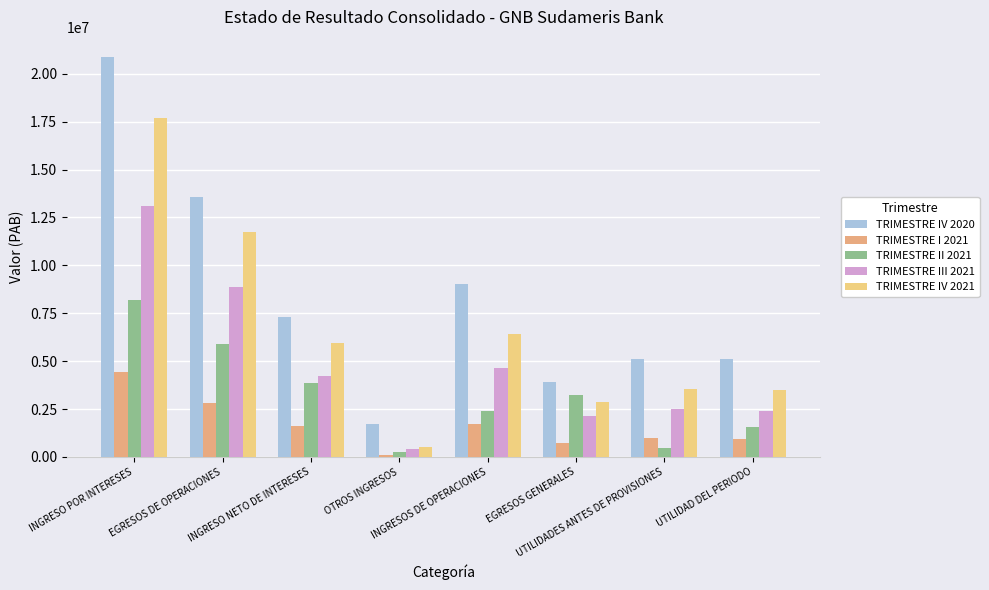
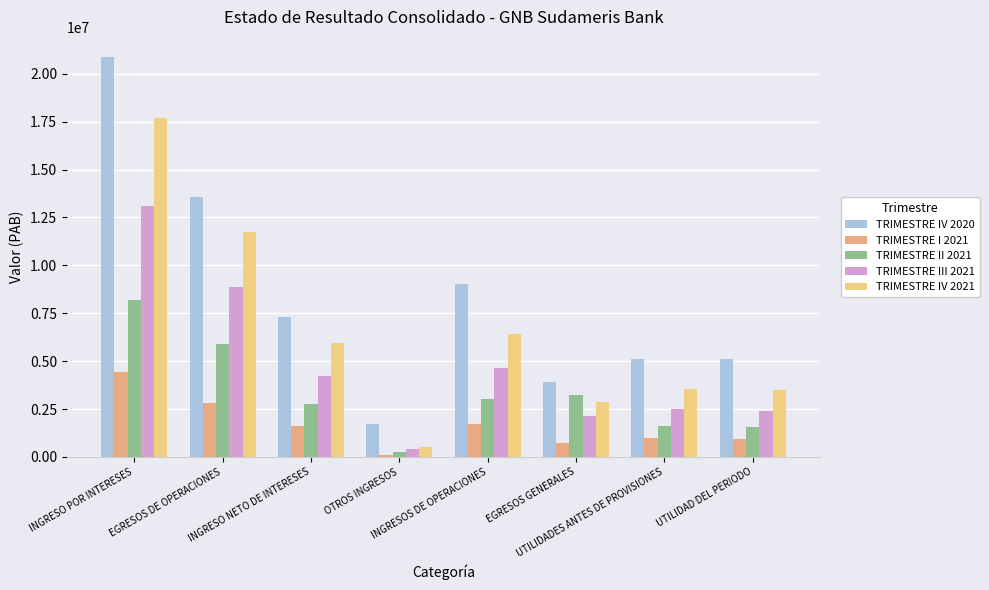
TRIMESTRE II 2021, INGRESO NETO DE INTERESES: 3800000 -> 2800000
TRIMESTRE II 2021, INGRESOS DE OPERACIONES: 2400000 -> 3000000
TRIMESTRE II 2021, UTILIDADES ANTES DE PROVISIONES: 500000 -> 1600000
